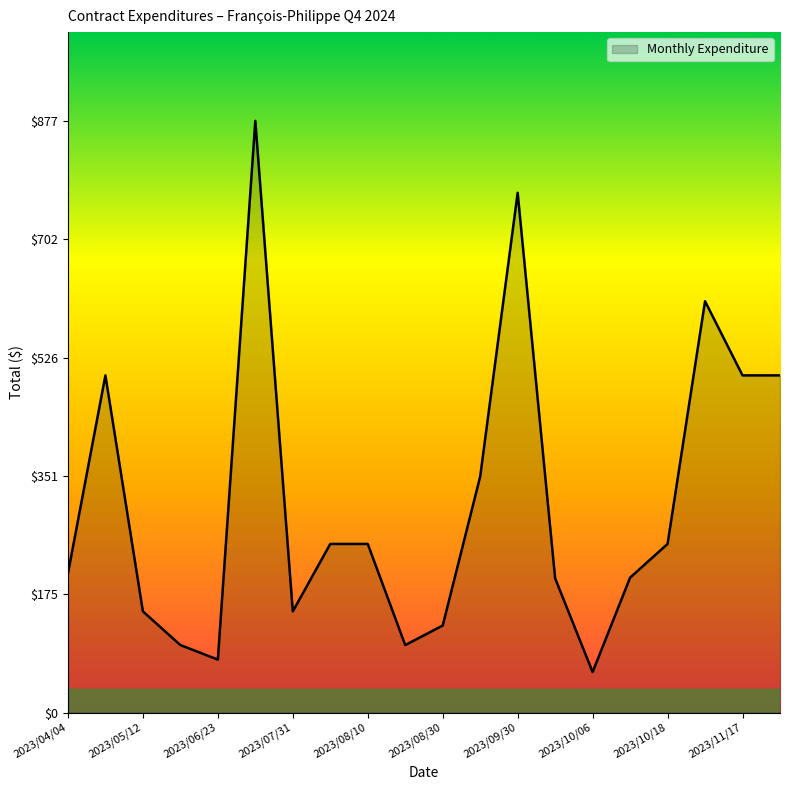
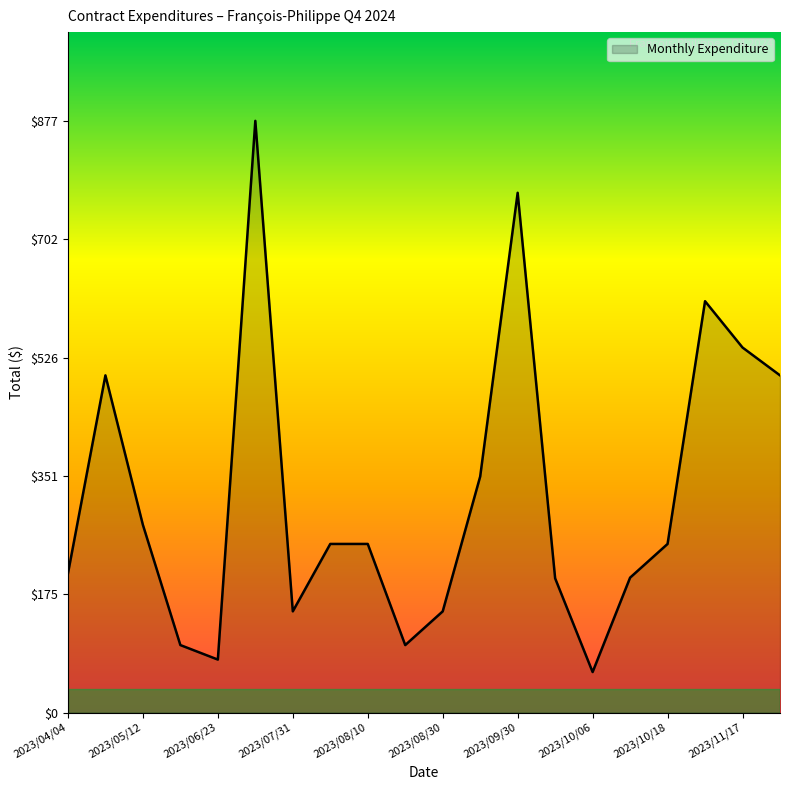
2023/05/12: $150 -> $280
2023/08/30: $130 -> $150
2023/11/17: $500 -> $540
